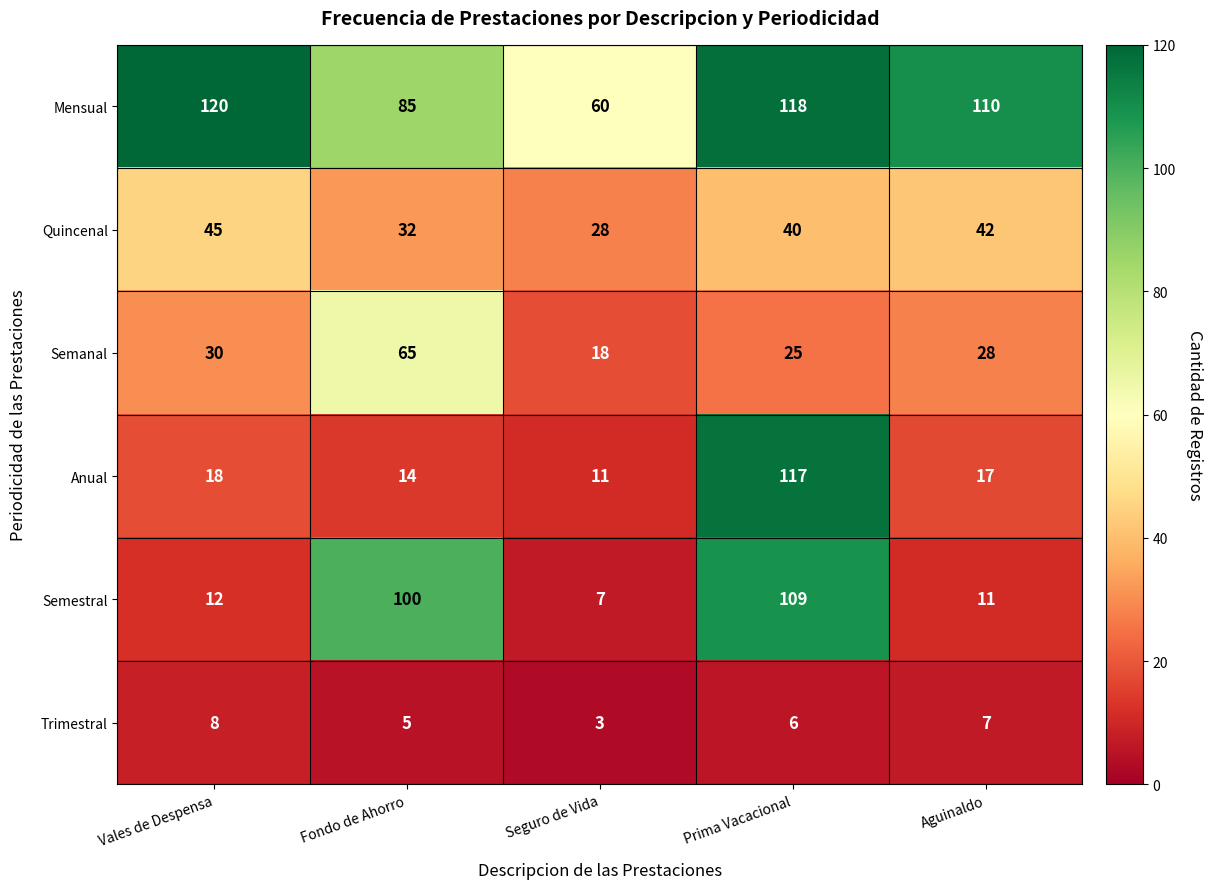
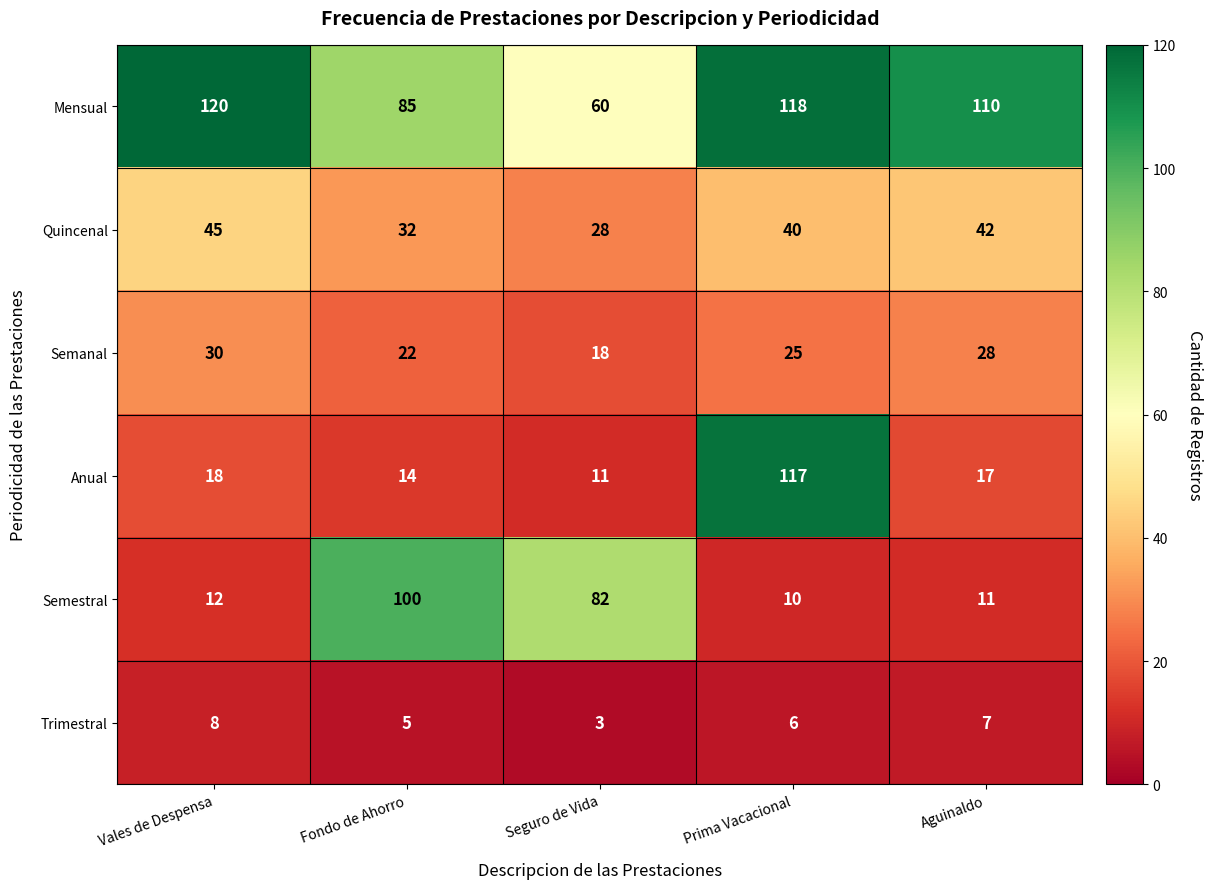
Semanal, Fondo de Ahorro: 65 -> 22
Semestral, Seguro de Vida: 7 -> 82
Semestral, Prima Vacacional: 109 -> 10
